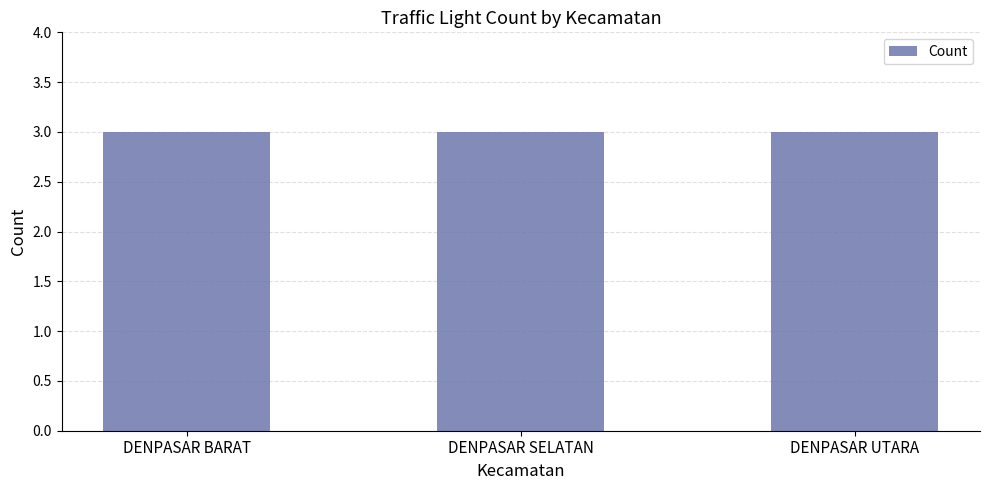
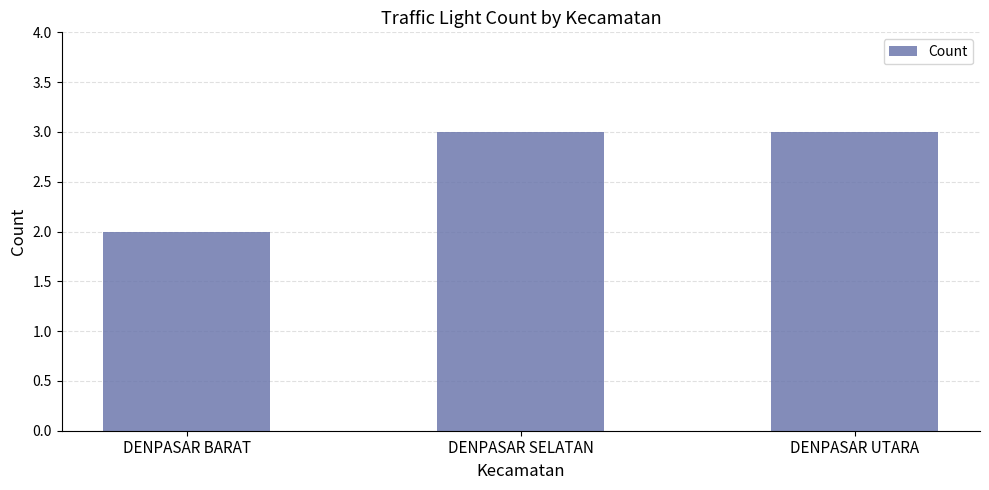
DENPASAR BARAT: 3 -> 2
